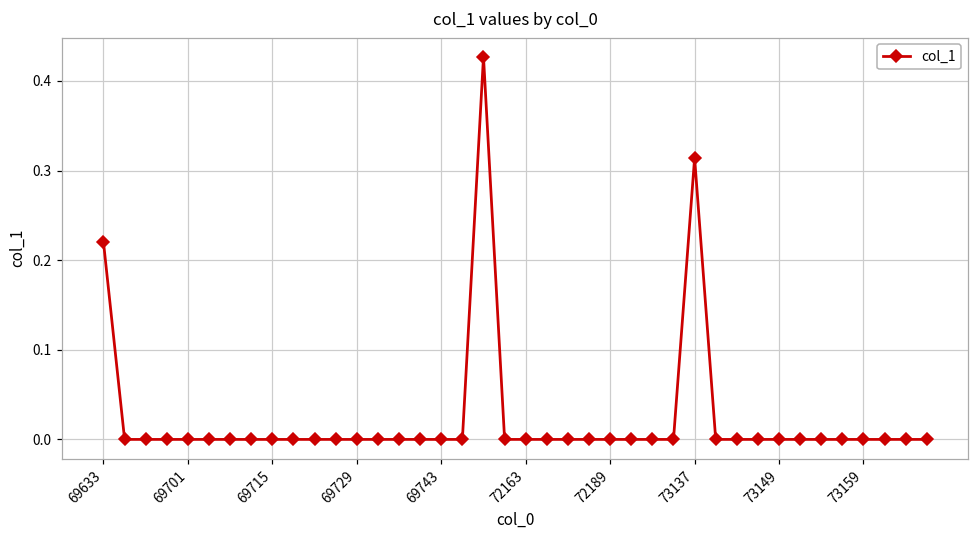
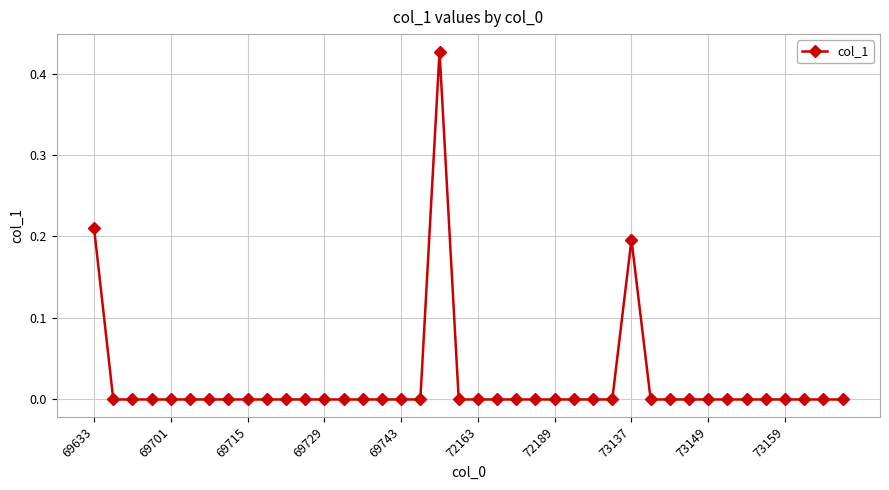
69633: 0.22 -> 0.21
73137: 0.31 -> 0.20
